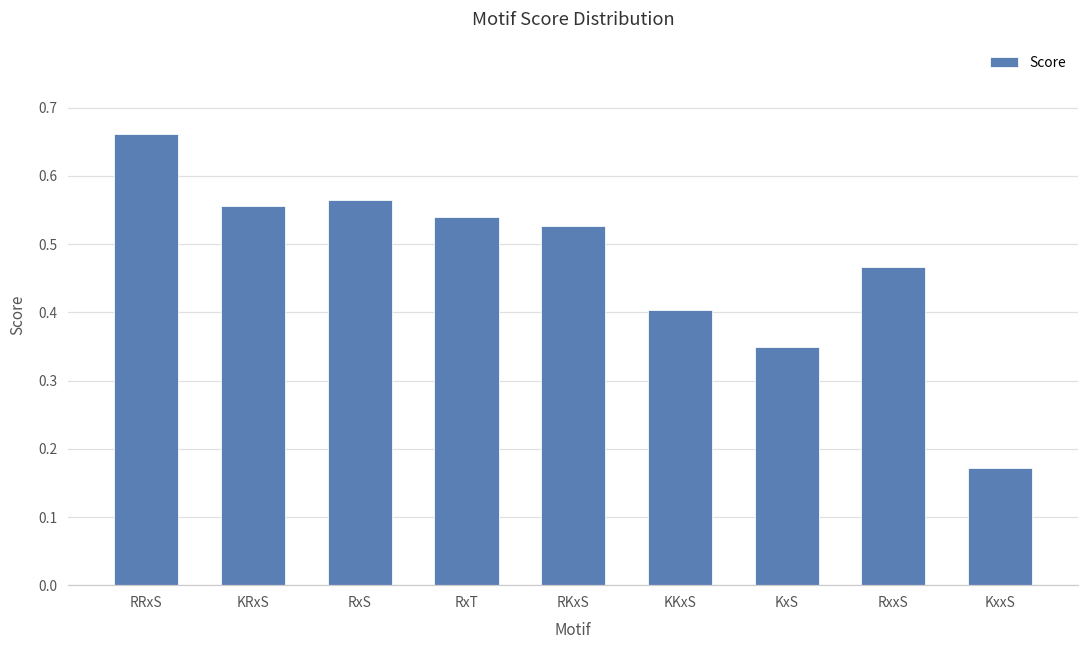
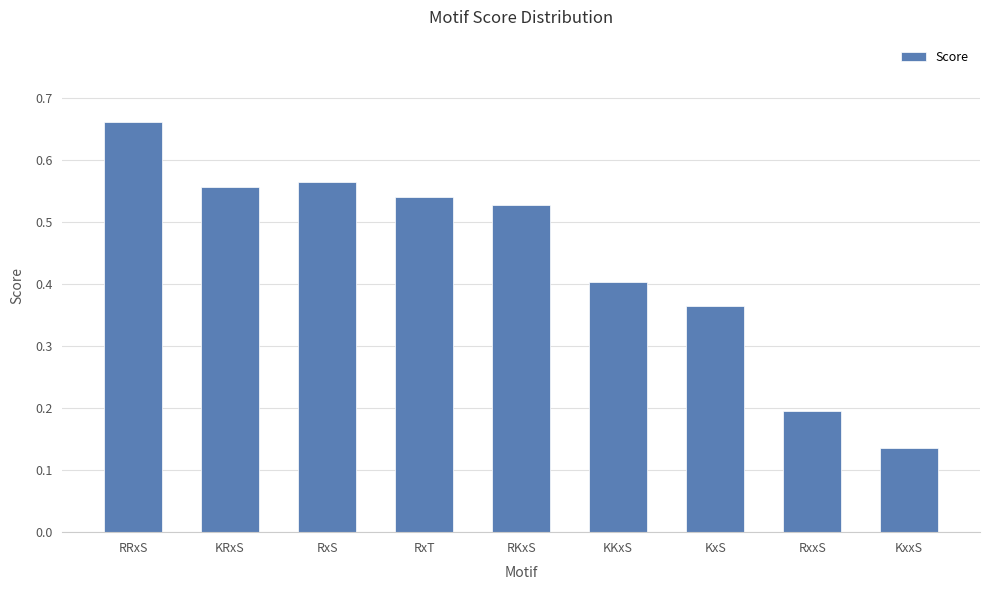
KxS: 0.35 -> 0.36
RxxS: 0.47 -> 0.19
KxxS: 0.17 -> 0.14
